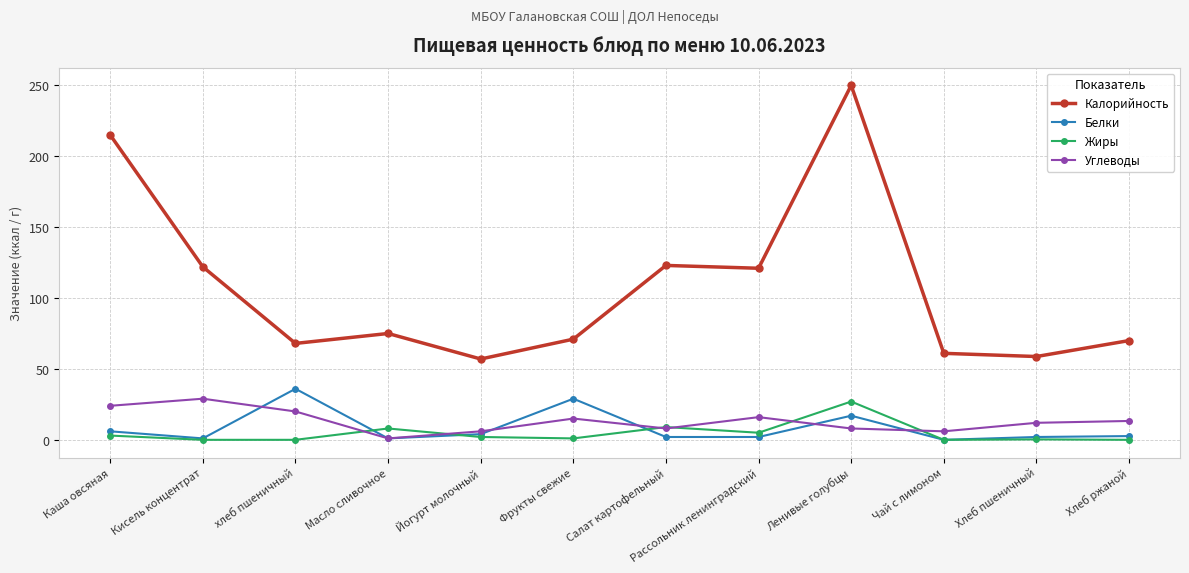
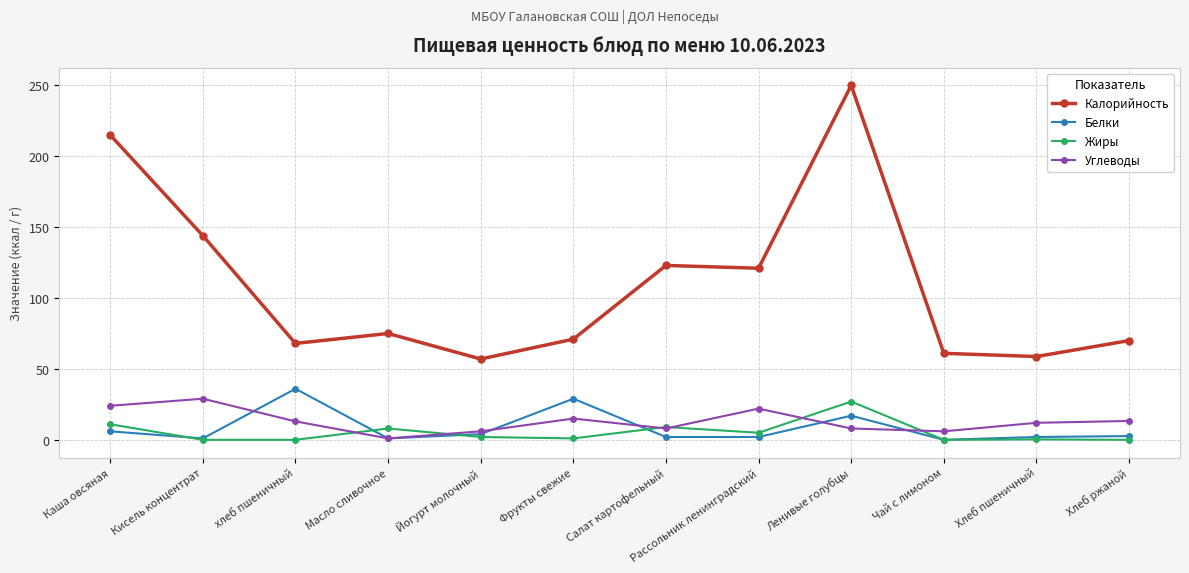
Жиры, Каша овсяная: 3 -> 11
Калорийность, Кисель концентрат: 122 -> 144
Углеводы, хлеб пшеничный: 20 -> 13
Углеводы, Рассольник ленинградский: 16 -> 22
